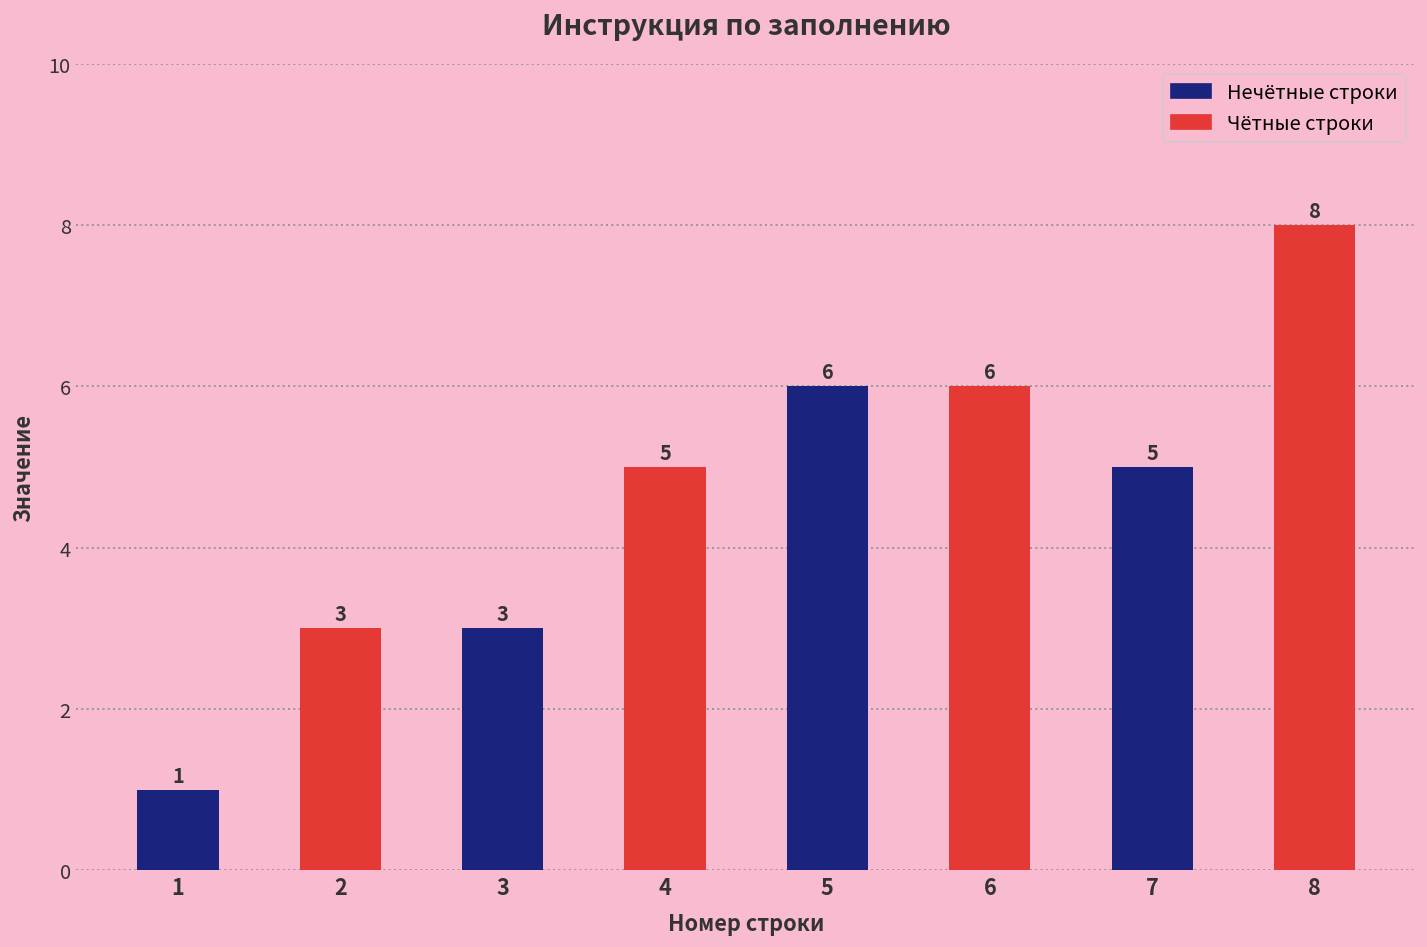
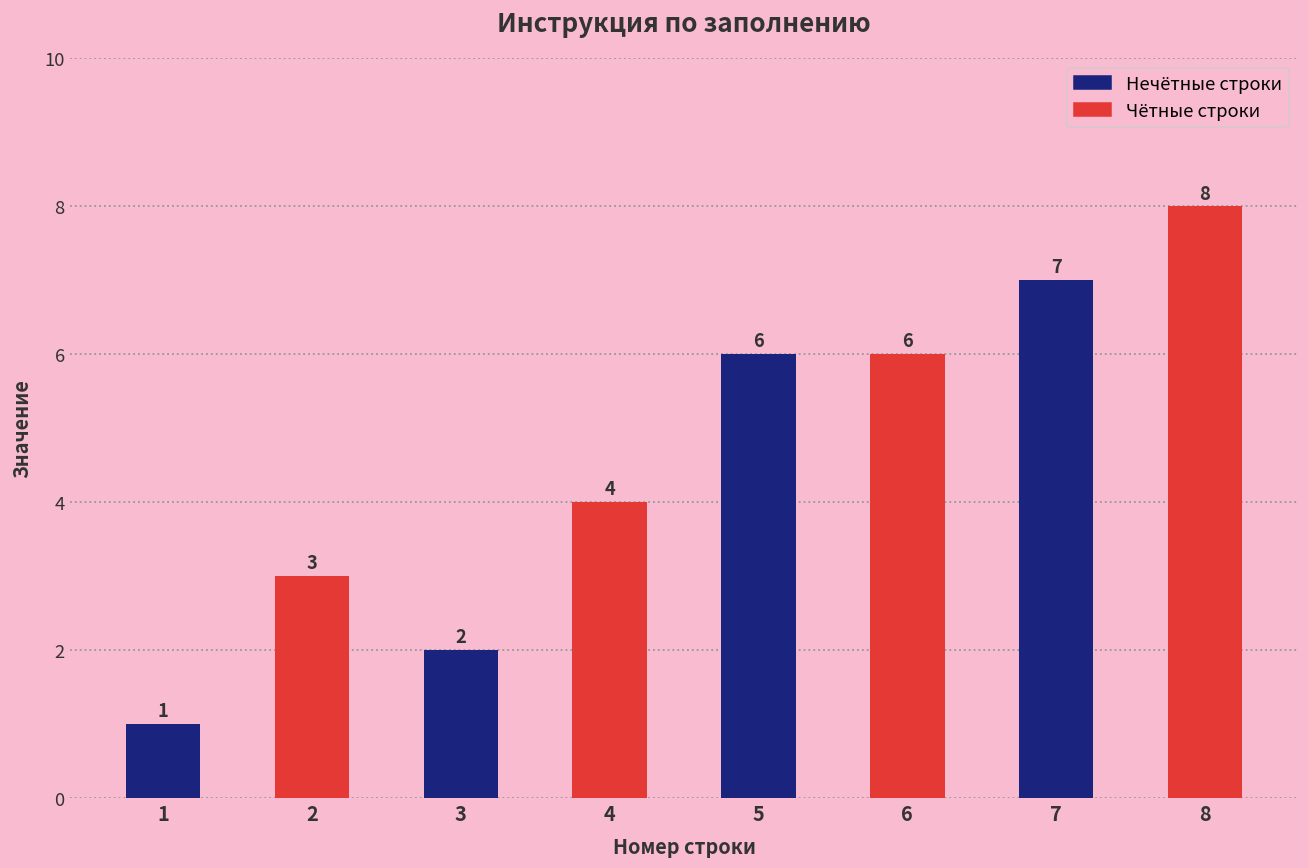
3: 3 -> 2
4: 5 -> 4
7: 5 -> 7
